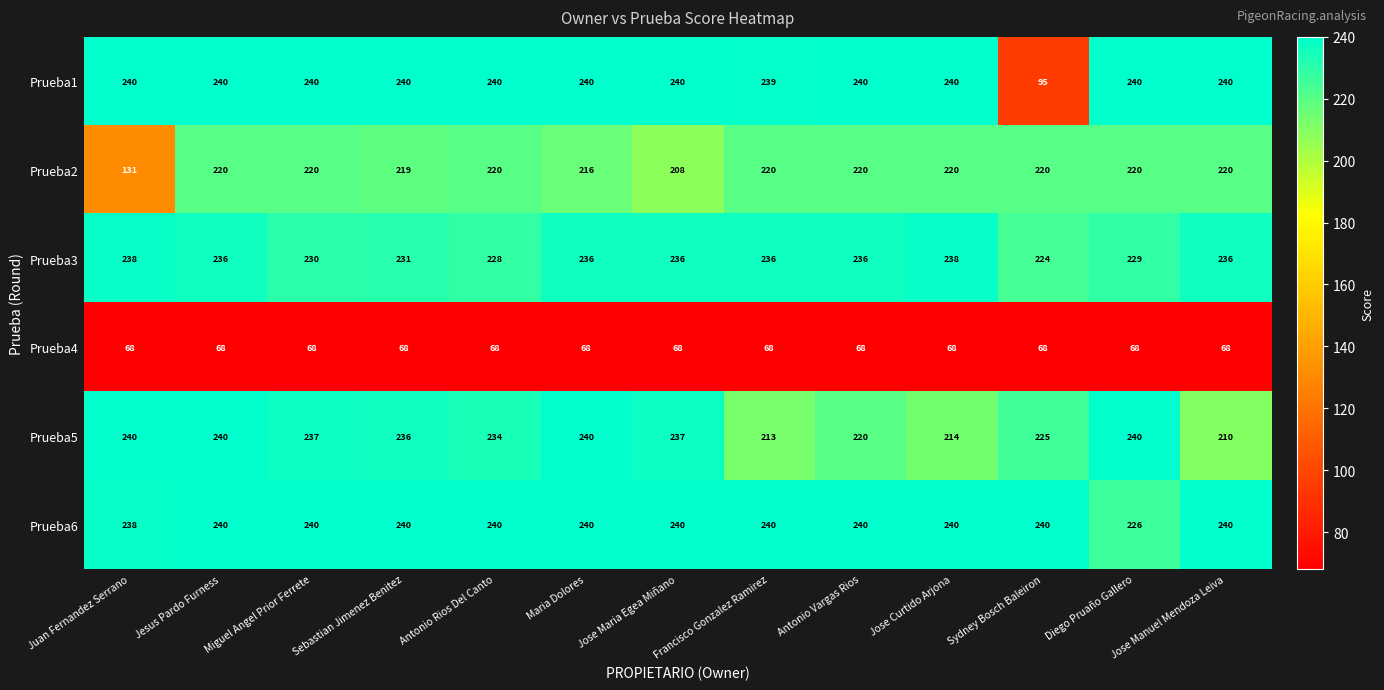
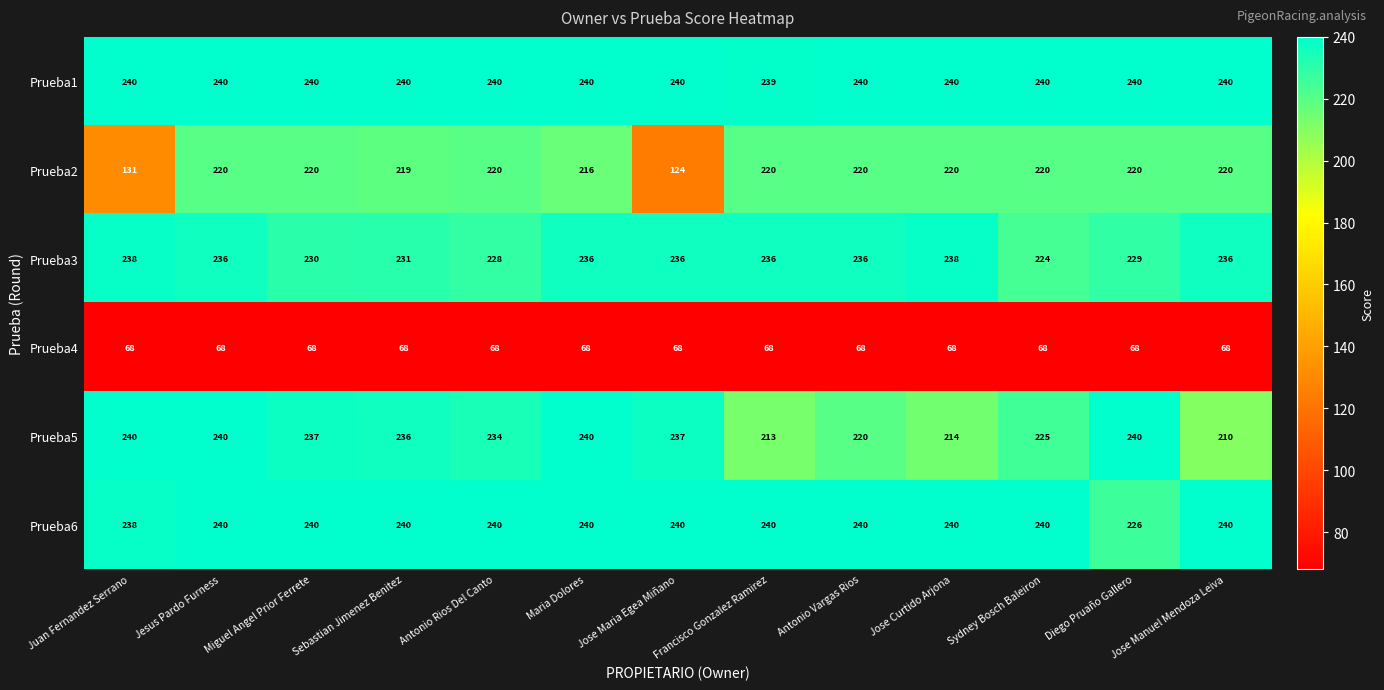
Prueba1, Sydney Bosch Baleiron: 95 -> 240
Prueba2, Jose Maria Egea Miñano: 208 -> 124
